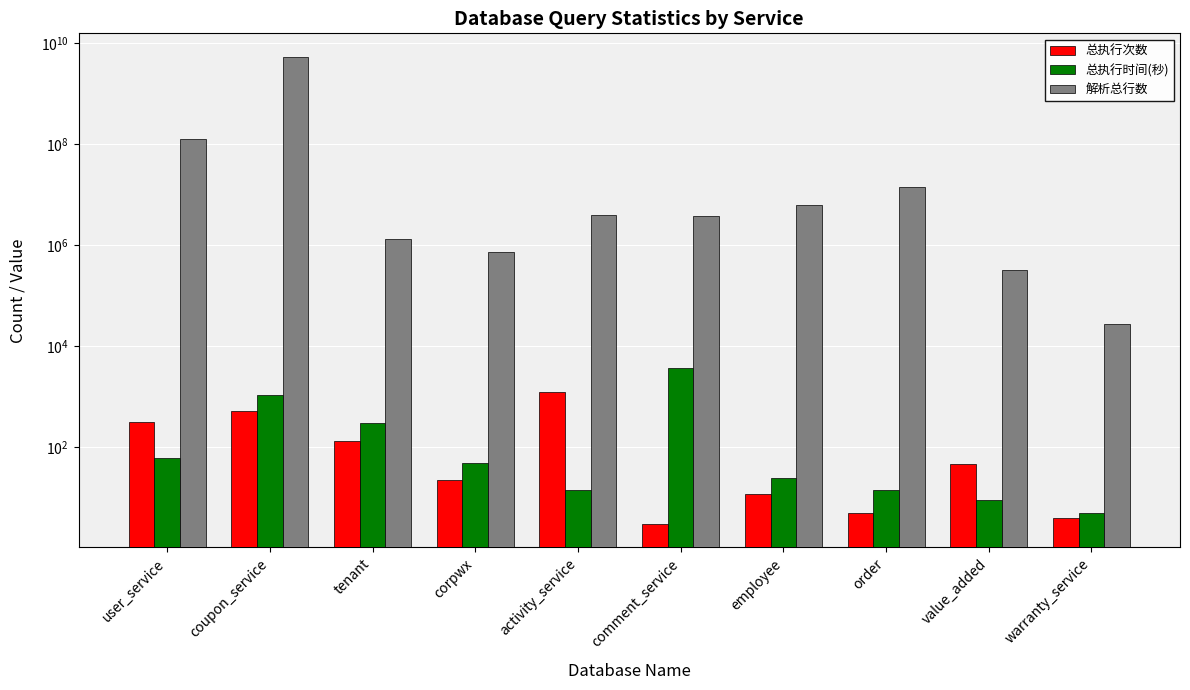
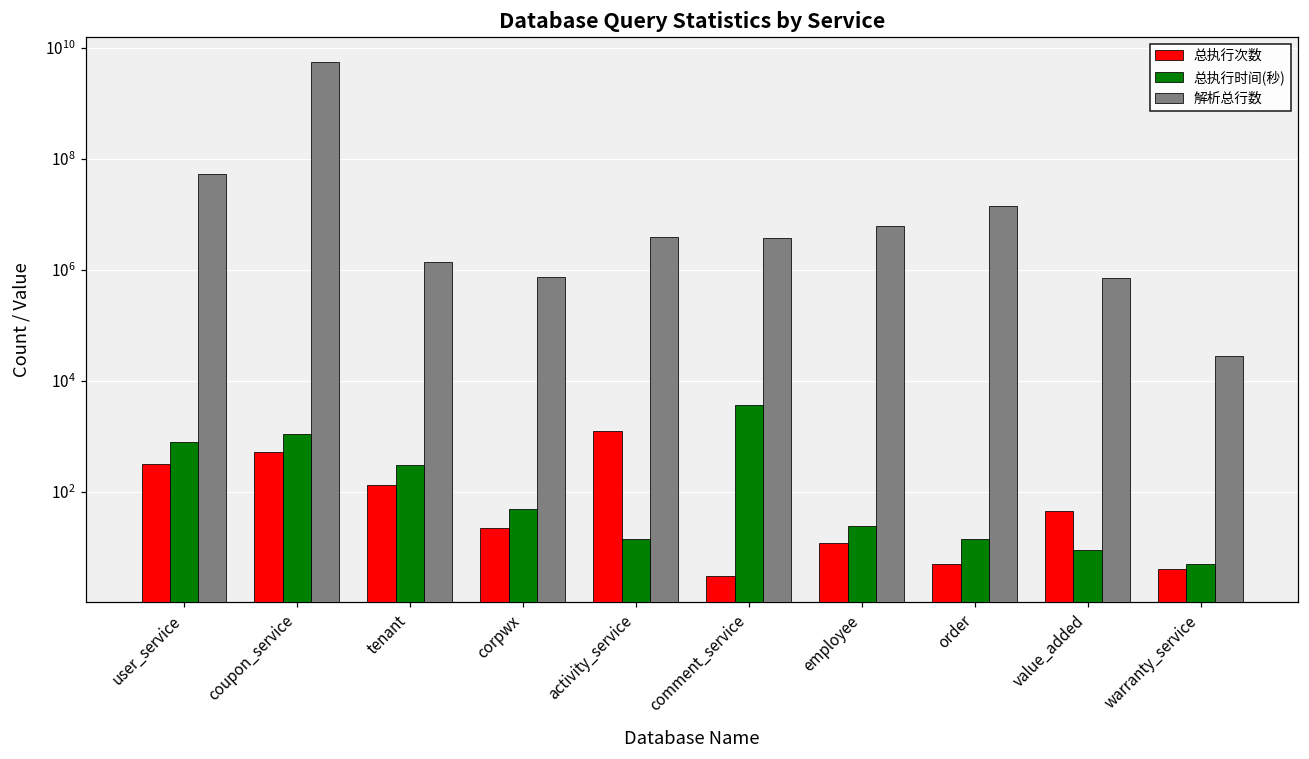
总执行时间(秒), user_service: 60 -> 800
解析总行数, user_service: 130000000 -> 50000000
解析总行数, value_added: 300000 -> 700000
